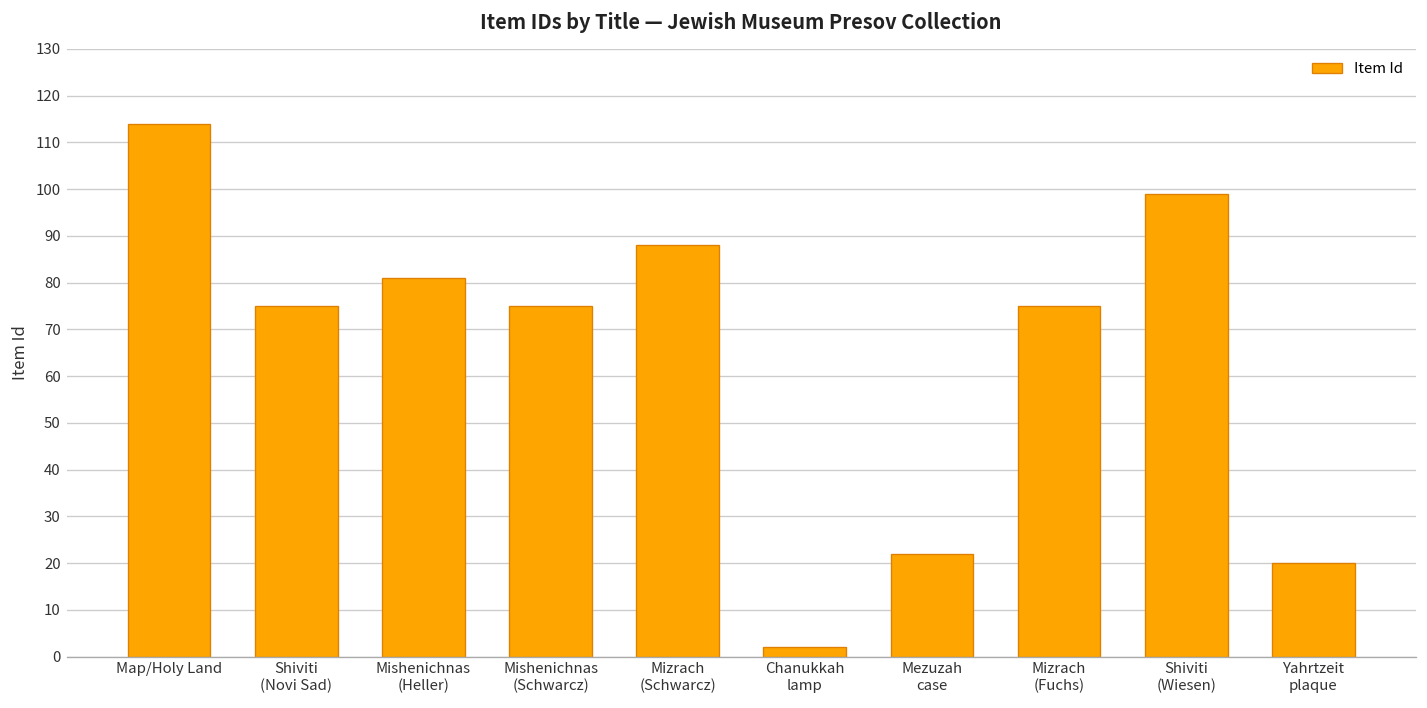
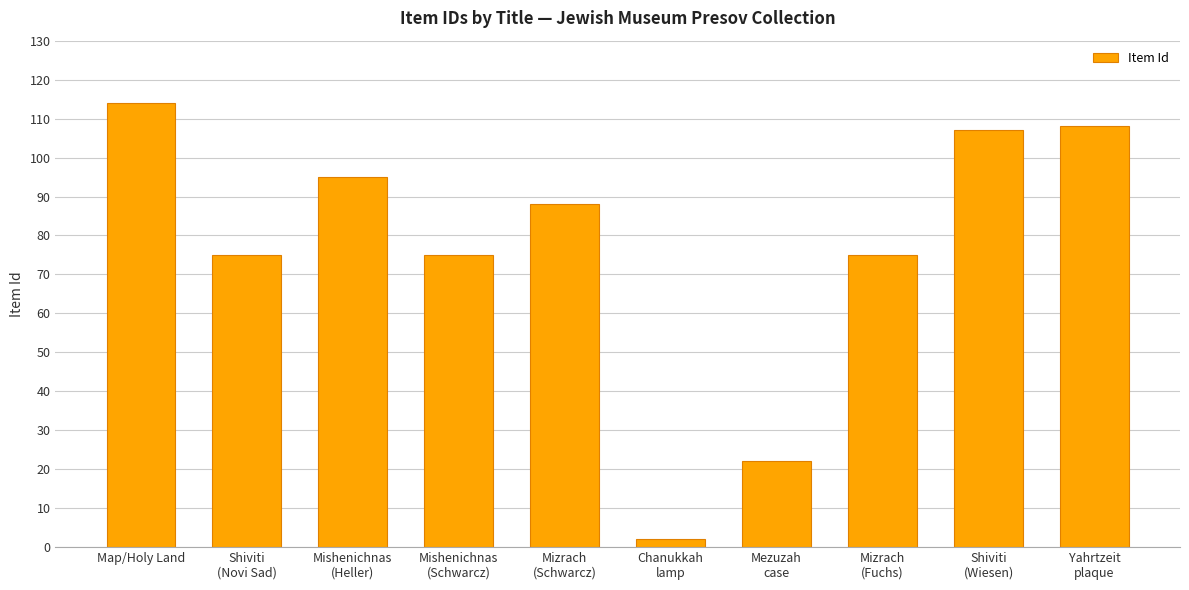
Mishenichnas (Heller): 81 -> 95
Shiviti (Wiesen): 99 -> 107
Yahrtzeit plaque: 20 -> 108
